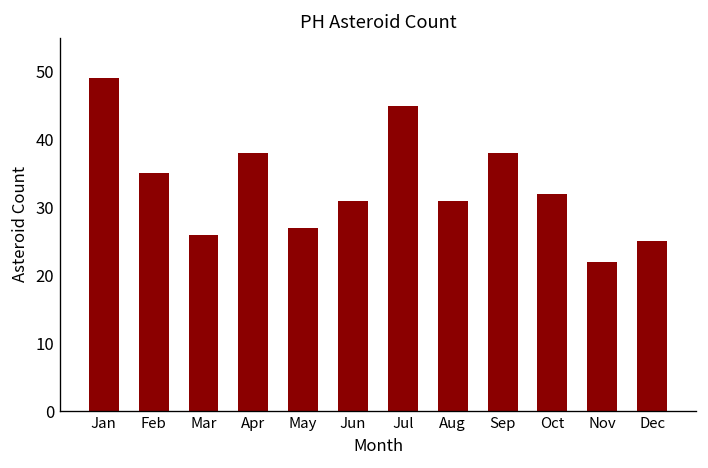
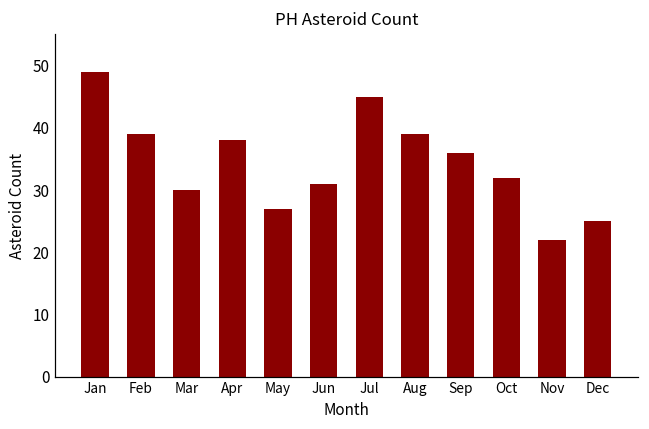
Feb: 35 -> 39
Mar: 26 -> 30
Aug: 31 -> 39
Sep: 38 -> 36
